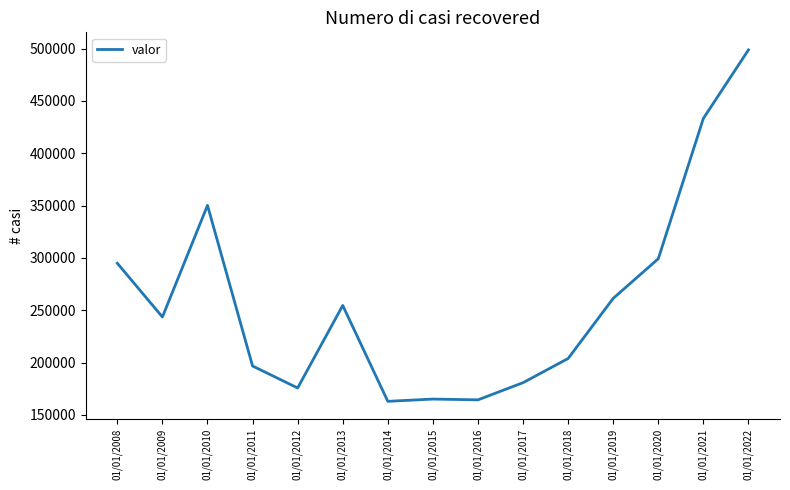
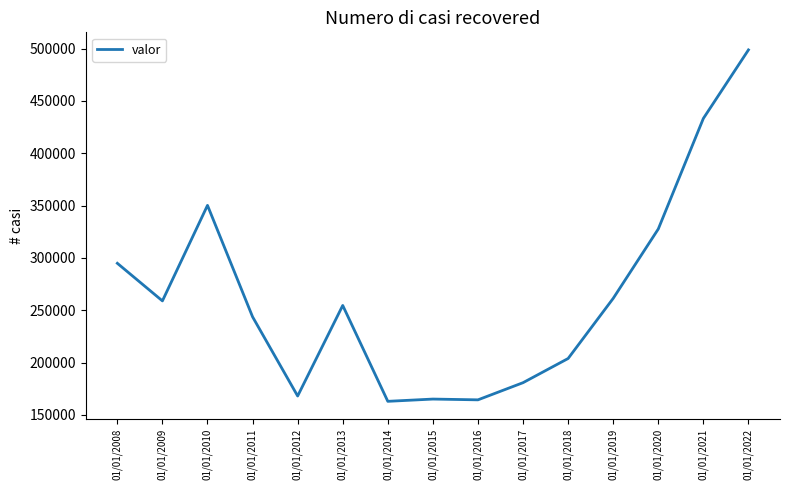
01/01/2009: 244000 -> 259000
01/01/2011: 197000 -> 244000
01/01/2012: 176000 -> 168000
01/01/2020: 299000 -> 328000
